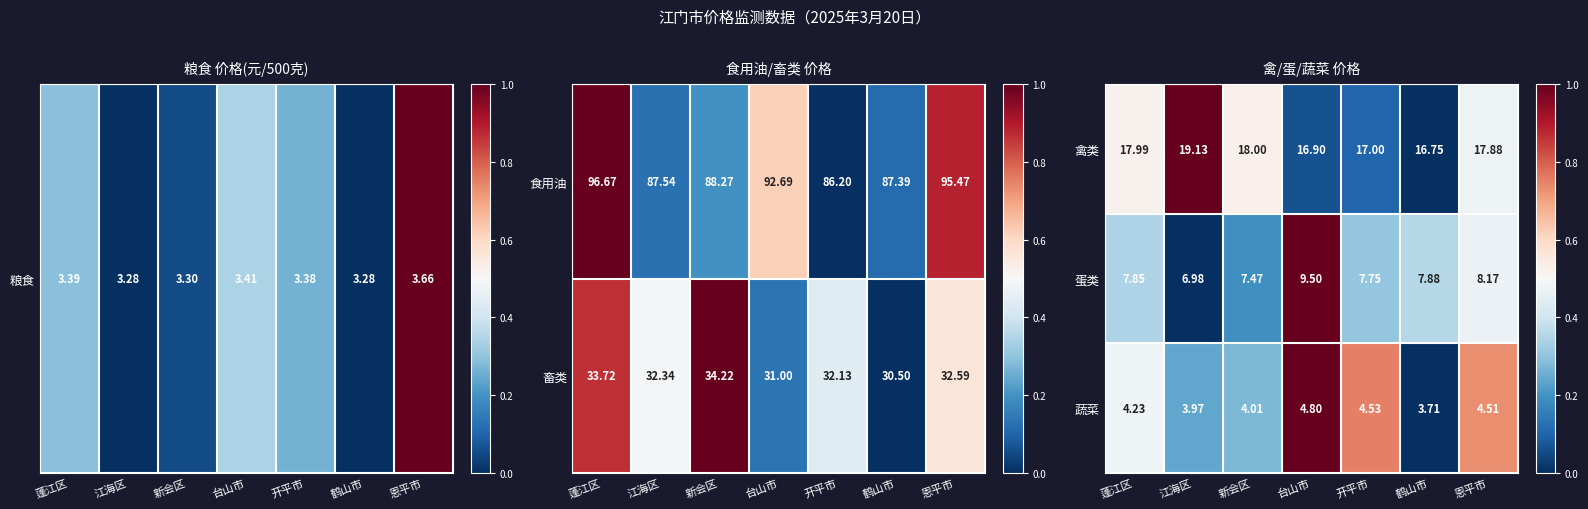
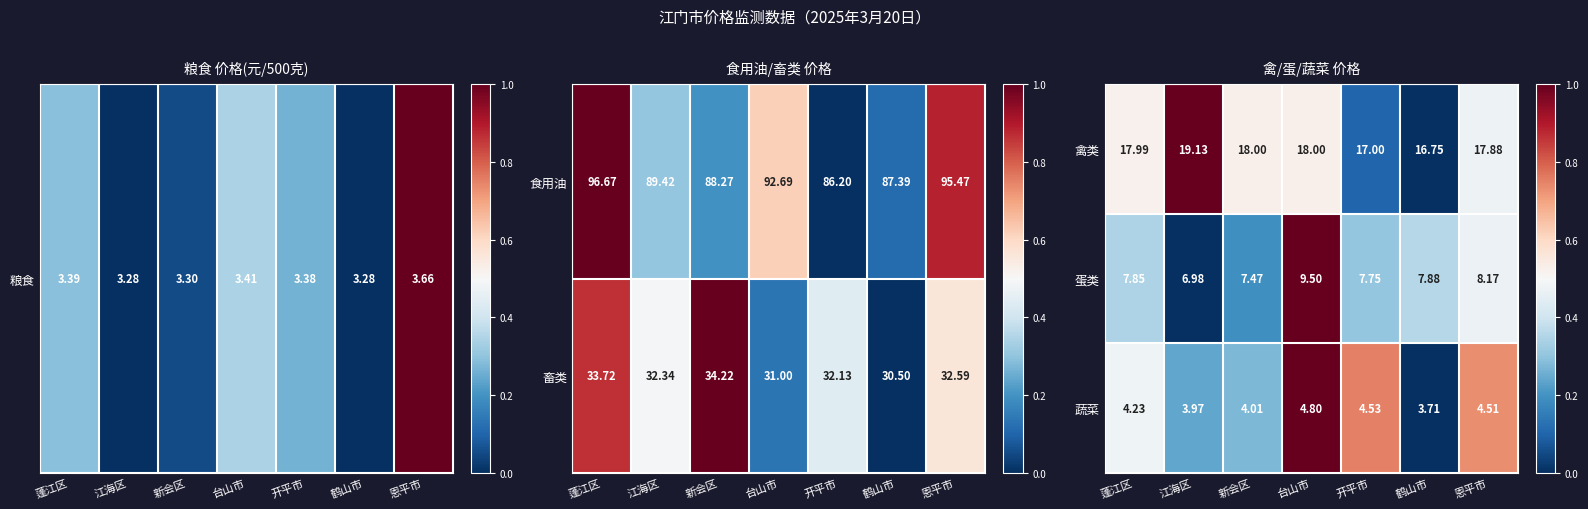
食用油/畜类 价格, 食用油, 江海区: 87.54 -> 89.42
禽/蛋/蔬菜 价格, 禽类, 台山市: 16.90 -> 18.00
